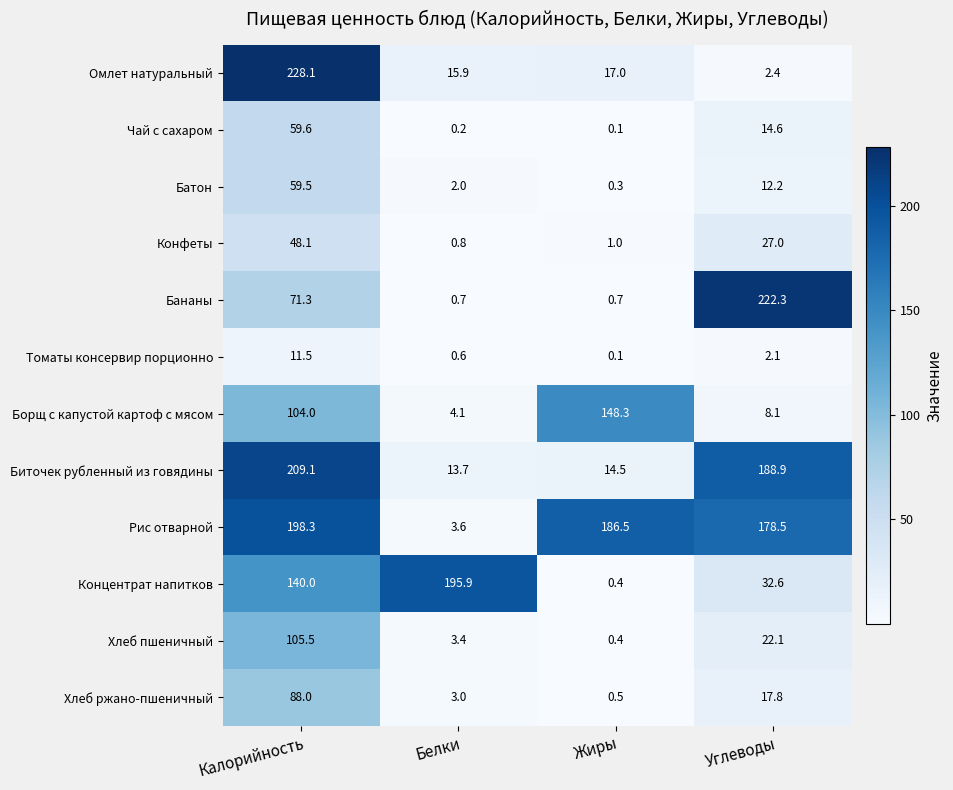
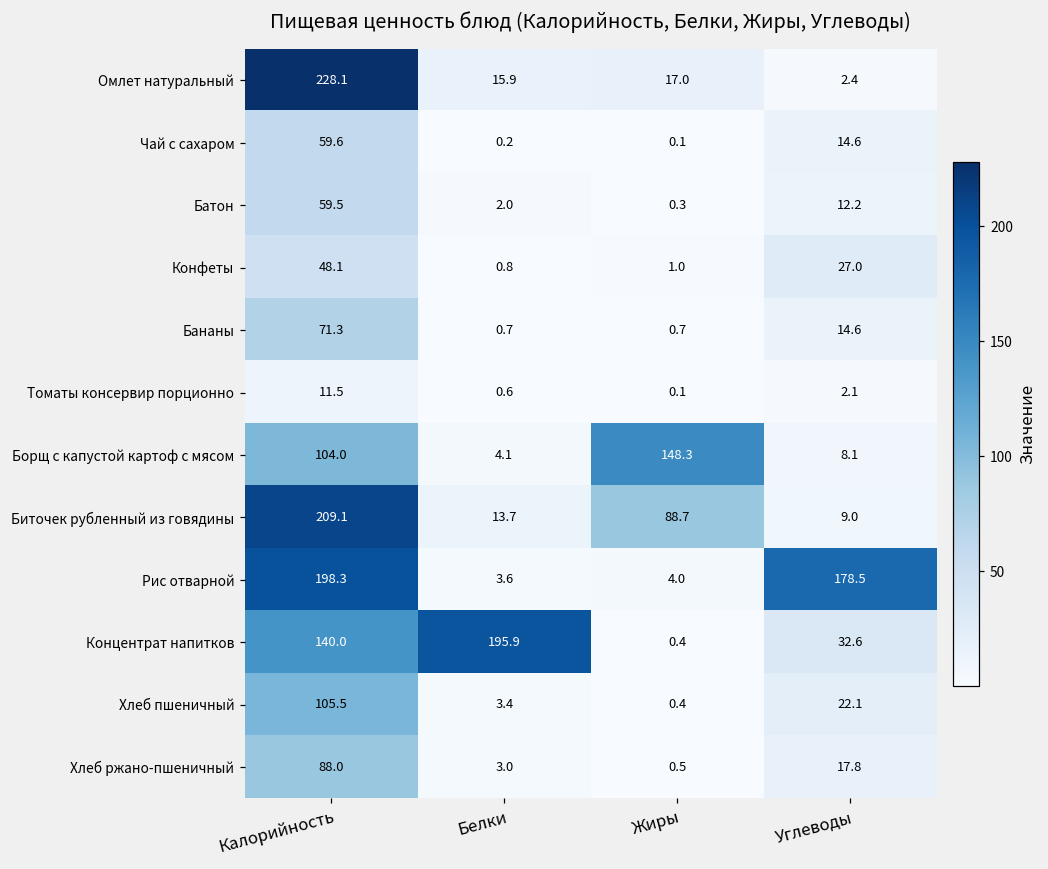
Бананы, Углеводы: 222.3 -> 14.6
Биточек рубленный из говядины, Жиры: 14.5 -> 88.7
Биточек рубленный из говядины, Углеводы: 188.9 -> 9.0
Рис отварной, Жиры: 186.5 -> 4.0
